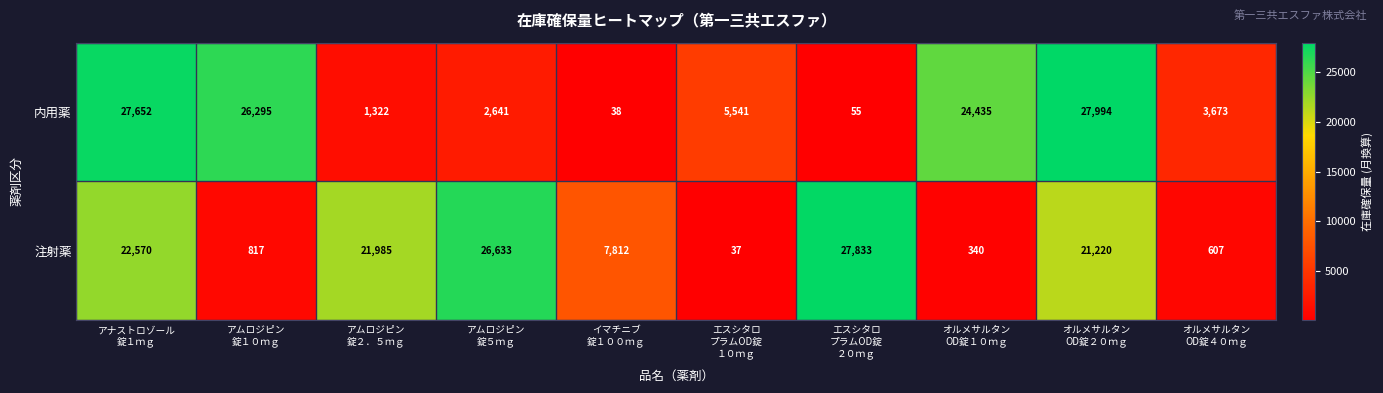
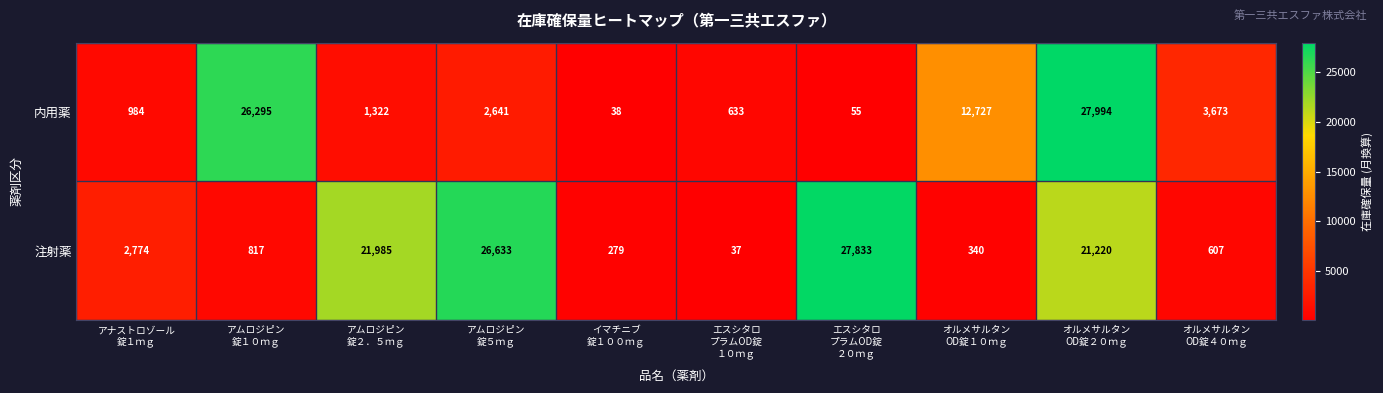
内用薬, アナストロゾール 錠１ｍｇ: 27,652 -> 984
内用薬, エスシタロ プラムOD錠 １０ｍｇ: 5,541 -> 633
内用薬, オルメサルタン OD錠１０ｍｇ: 24,435 -> 12,727
注射薬, アナストロゾール 錠１ｍｇ: 22,570 -> 2,774
注射薬, イマチニブ 錠１００ｍｇ: 7,812 -> 279
